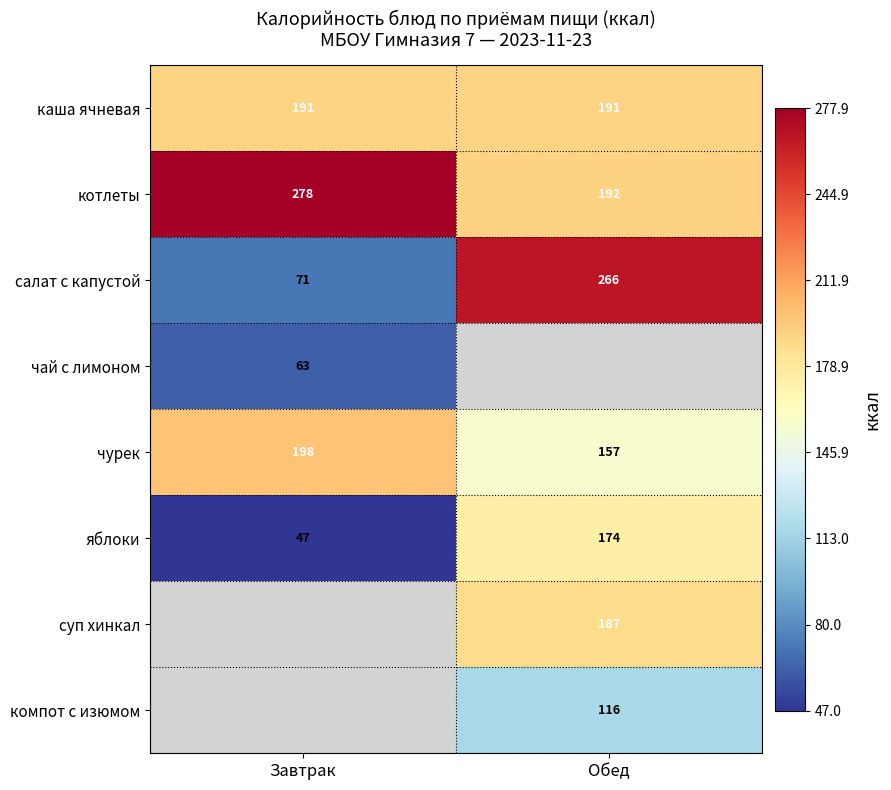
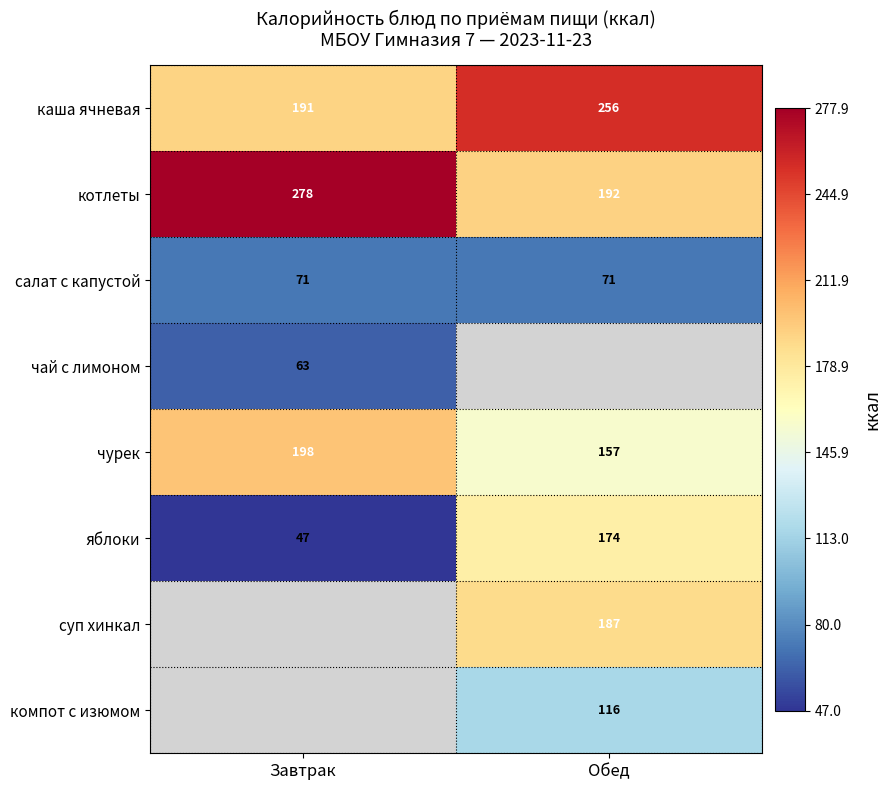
каша ячневая, Обед: 191 -> 256
салат с капустой, Обед: 266 -> 71
